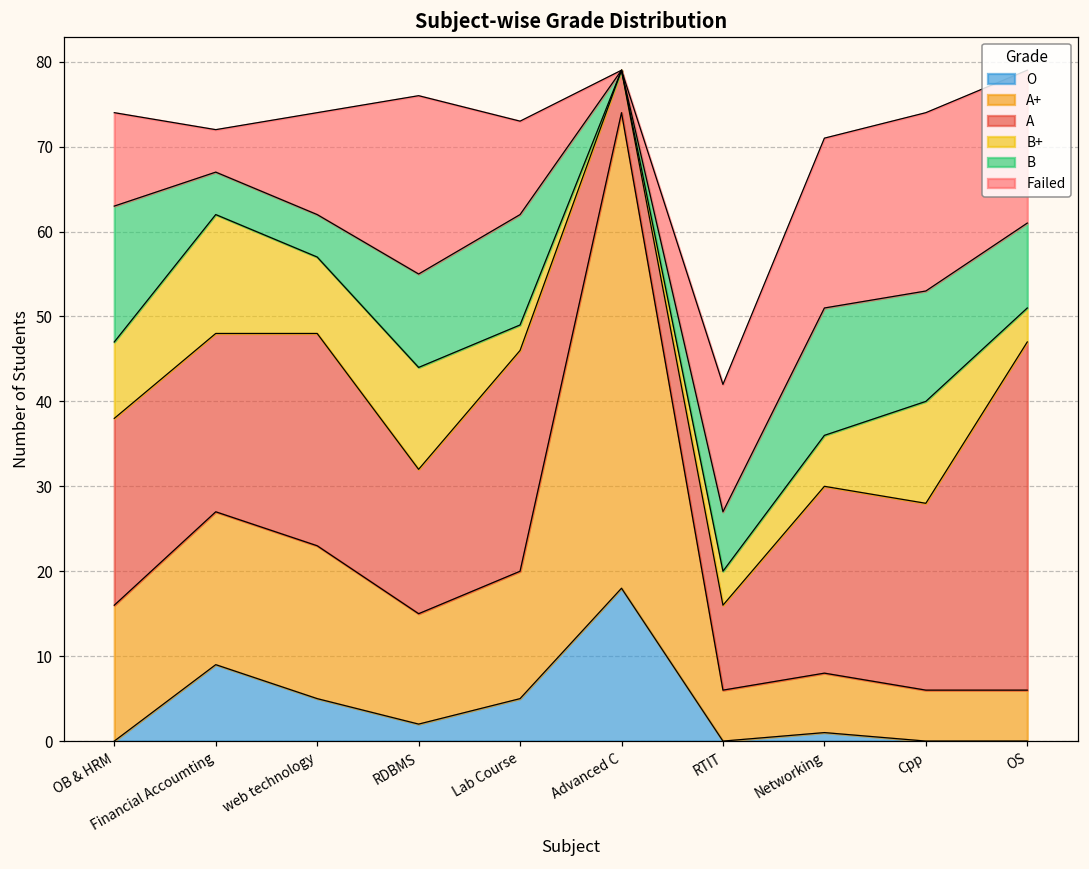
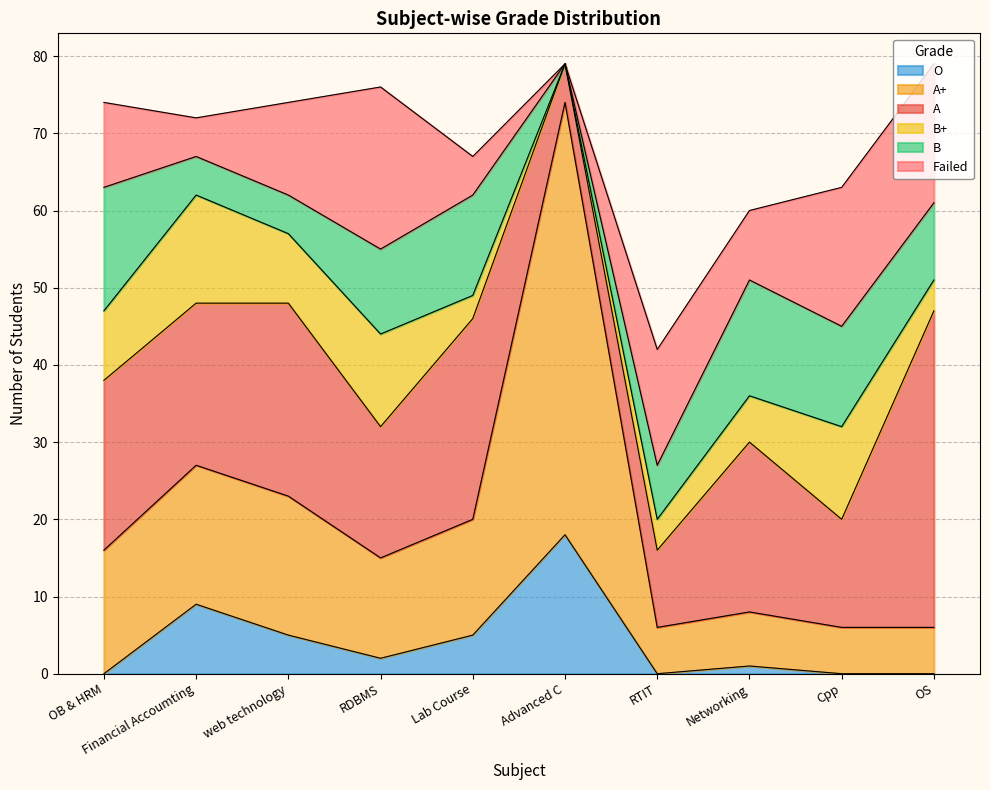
Failed, Lab Course: 11 -> 5
Failed, Networking: 20 -> 9
A, Cpp: 22 -> 14
Failed, Cpp: 21 -> 18
